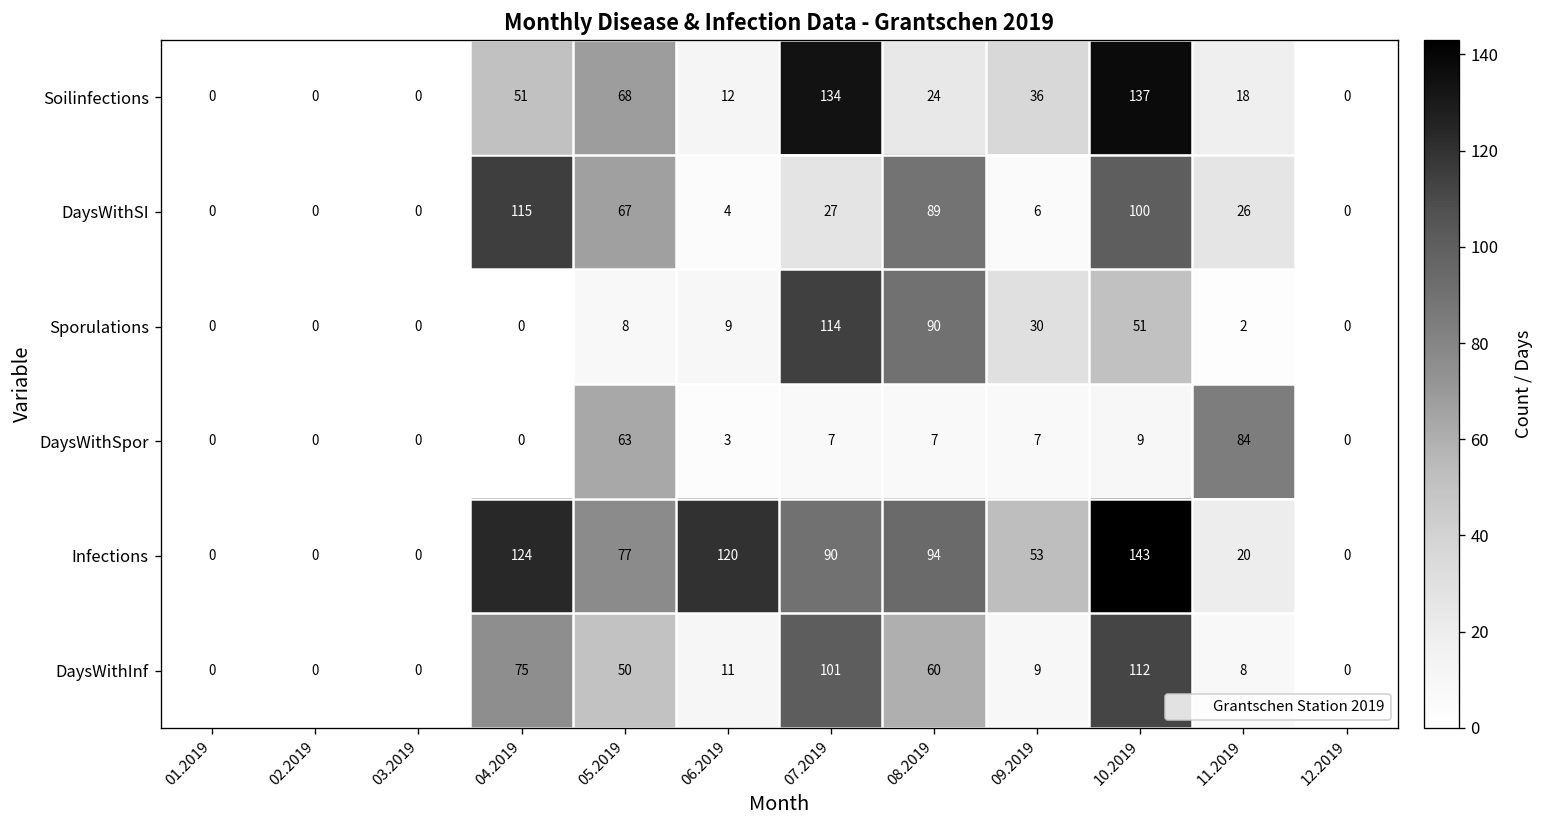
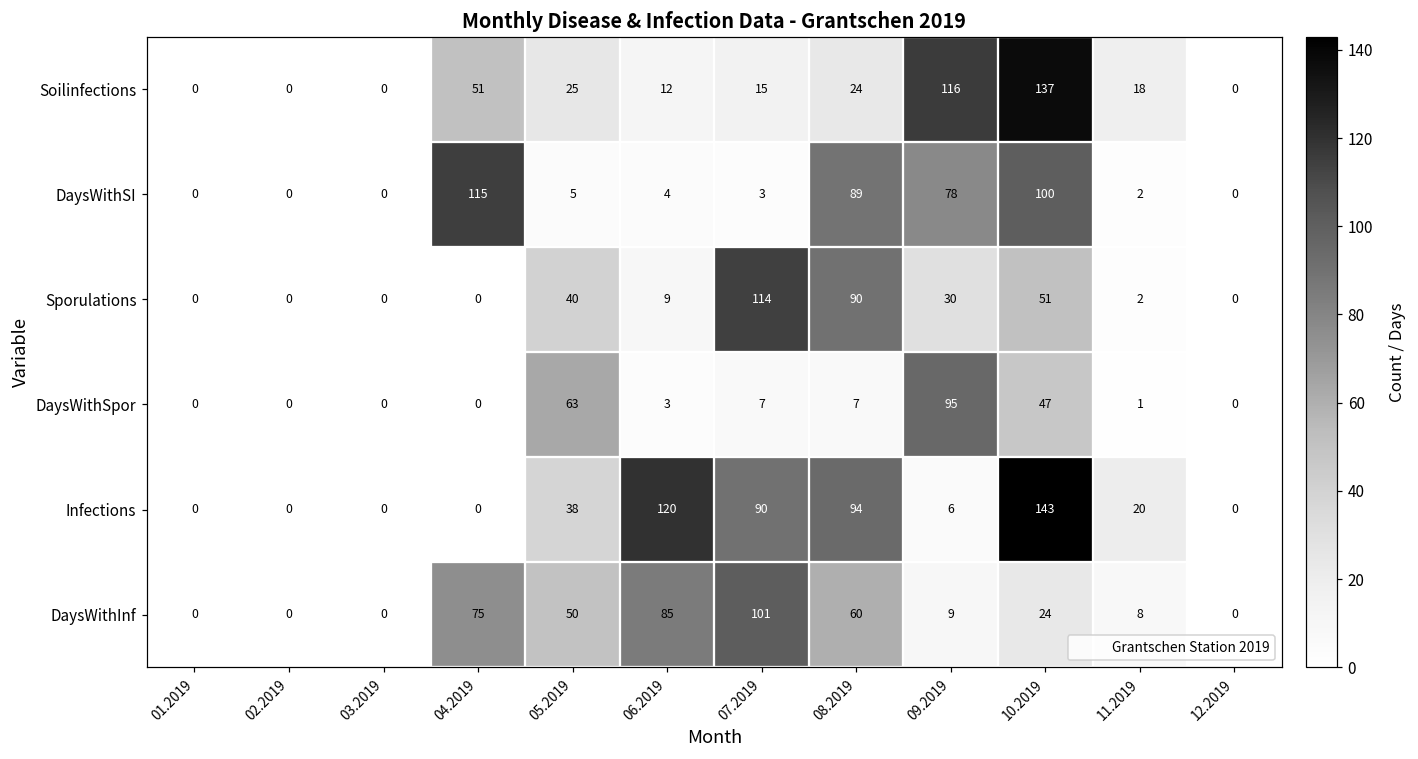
Soilinfections, 05.2019: 68 -> 25
Soilinfections, 07.2019: 134 -> 15
Soilinfections, 09.2019: 36 -> 116
DaysWithSI, 05.2019: 67 -> 5
DaysWithSI, 07.2019: 27 -> 3
DaysWithSI, 09.2019: 6 -> 78
DaysWithSI, 11.2019: 26 -> 2
Sporulations, 05.2019: 8 -> 40
DaysWithSpor, 09.2019: 7 -> 95
DaysWithSpor, 10.2019: 9 -> 47
DaysWithSpor, 11.2019: 84 -> 1
Infections, 04.2019: 124 -> 0
Infections, 05.2019: 77 -> 38
Infections, 09.2019: 53 -> 6
DaysWithInf, 06.2019: 11 -> 85
DaysWithInf, 10.2019: 112 -> 24
